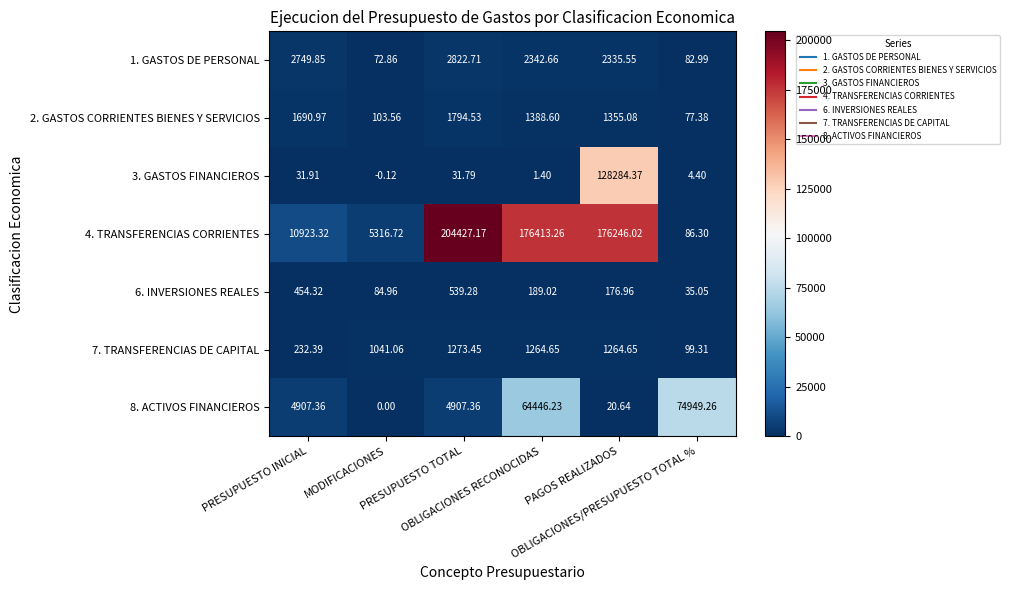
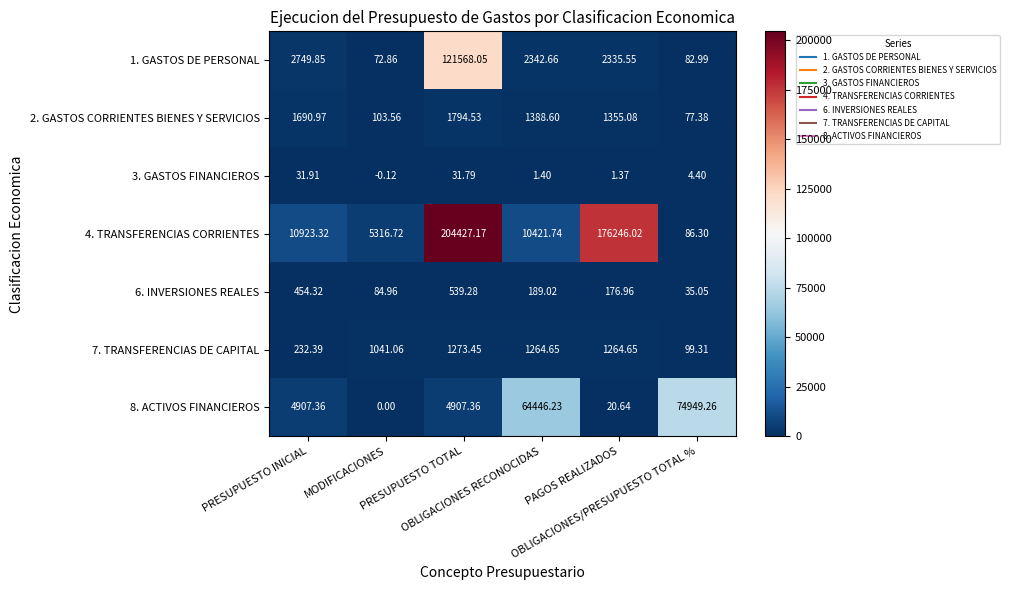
1. GASTOS DE PERSONAL, PRESUPUESTO TOTAL: 2822.71 -> 121568.05
3. GASTOS FINANCIEROS, PAGOS REALIZADOS: 128284.37 -> 1.37
4. TRANSFERENCIAS CORRIENTES, OBLIGACIONES RECONOCIDAS: 176413.26 -> 10421.74
